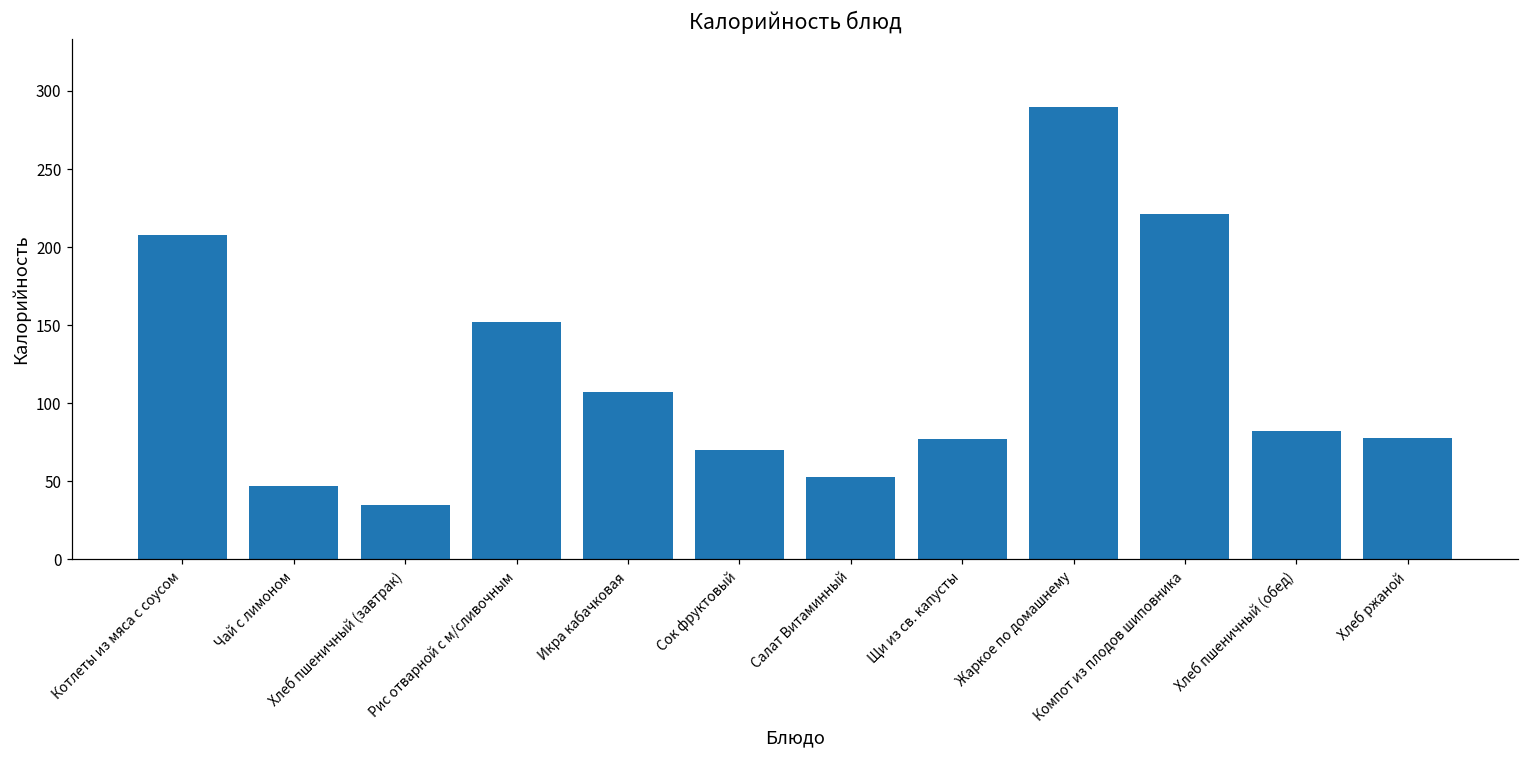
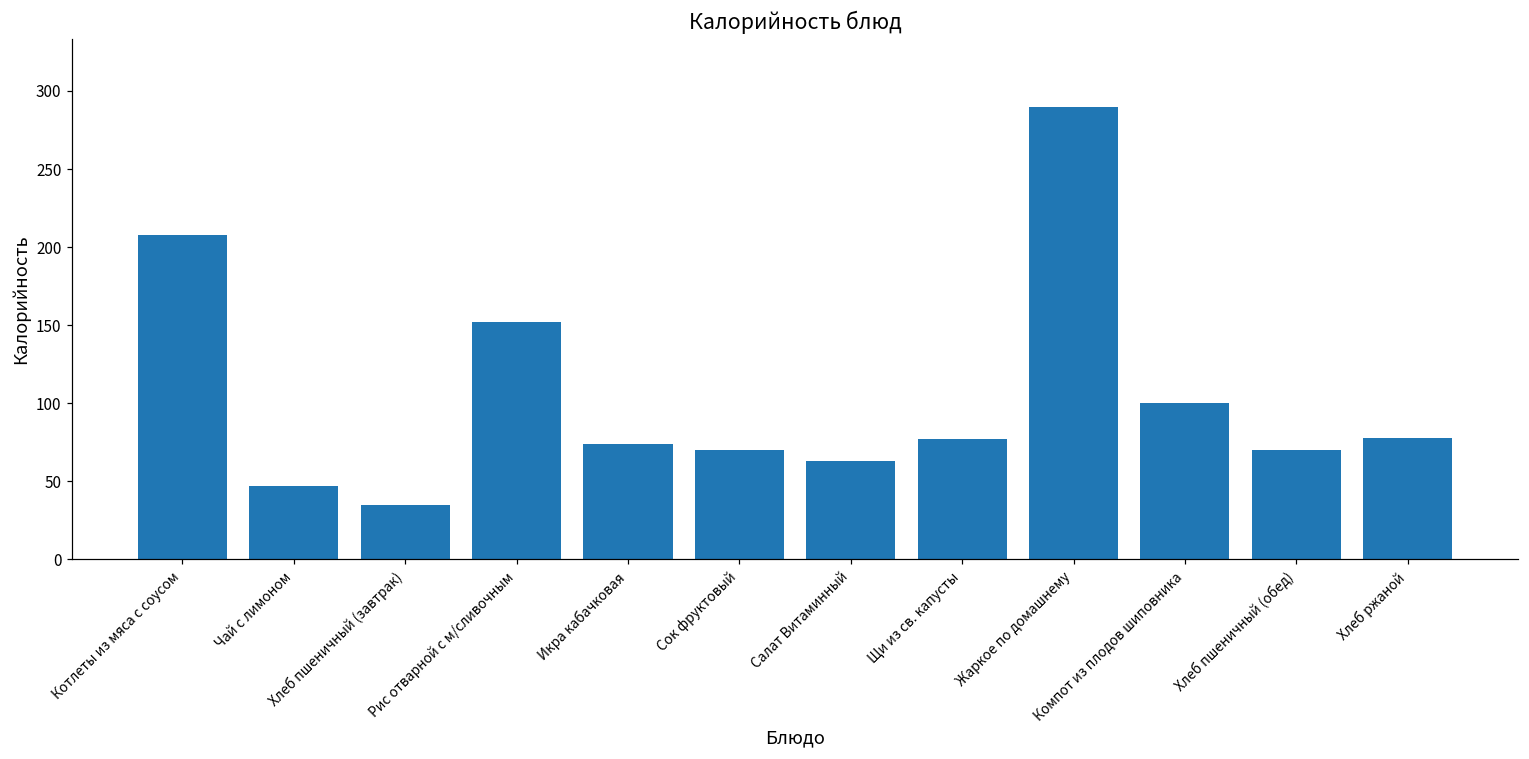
Икра кабачковая: 107 -> 74
Салат Витаминный: 53 -> 63
Компот из плодов шиповника: 221 -> 100
Хлеб пшеничный (обед): 82 -> 70
